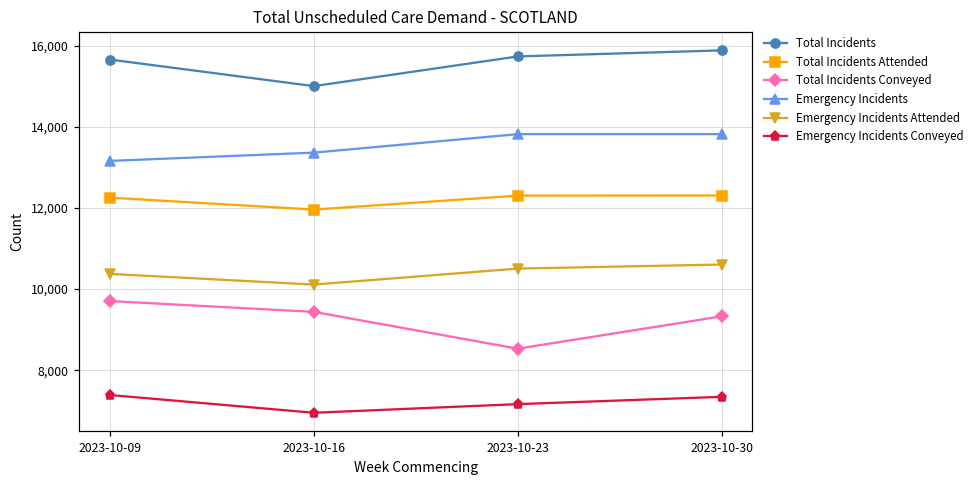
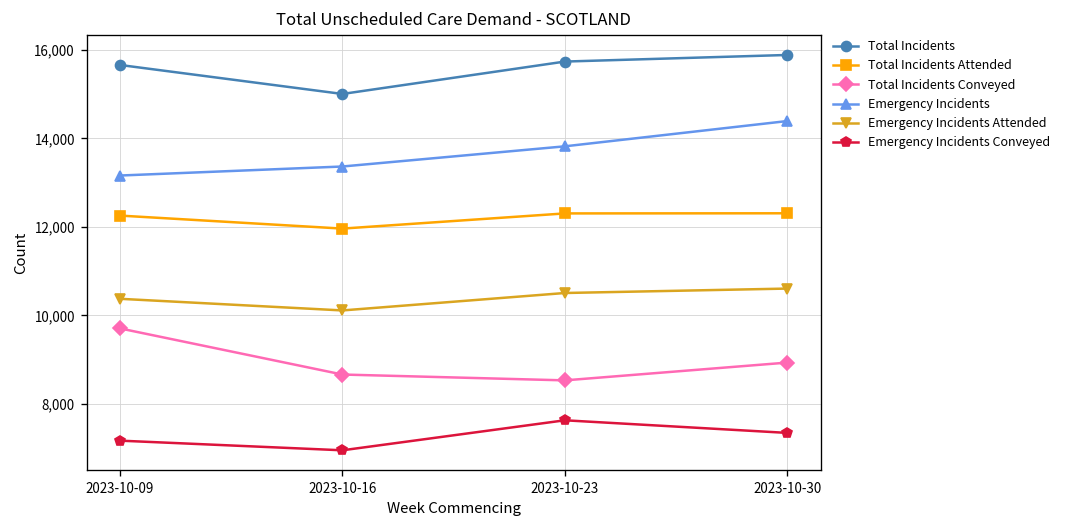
Emergency Incidents Conveyed, 2023-10-09: 7,400 -> 7,200
Total Incidents Conveyed, 2023-10-16: 9,400 -> 8,700
Emergency Incidents Conveyed, 2023-10-23: 7,200 -> 7,600
Total Incidents Conveyed, 2023-10-30: 9,300 -> 8,900
Emergency Incidents, 2023-10-30: 13,800 -> 14,400
